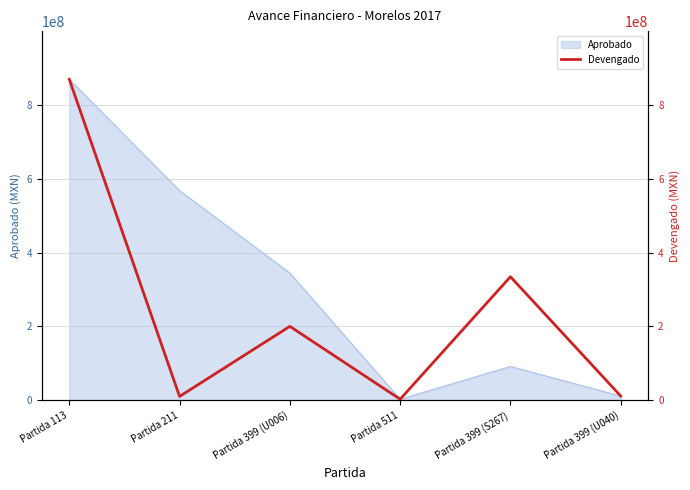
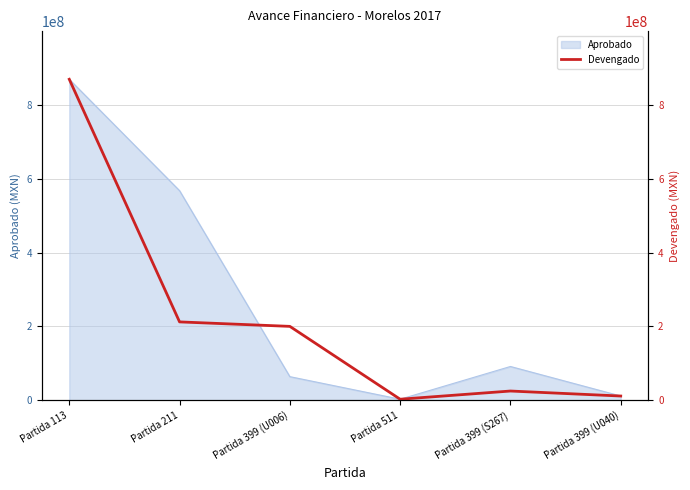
Aprobado, Partida 399 (U006): 340000000 -> 60000000
Devengado, Partida 211: 10000000 -> 210000000
Devengado, Partida 399 (S267): 330000000 -> 30000000
